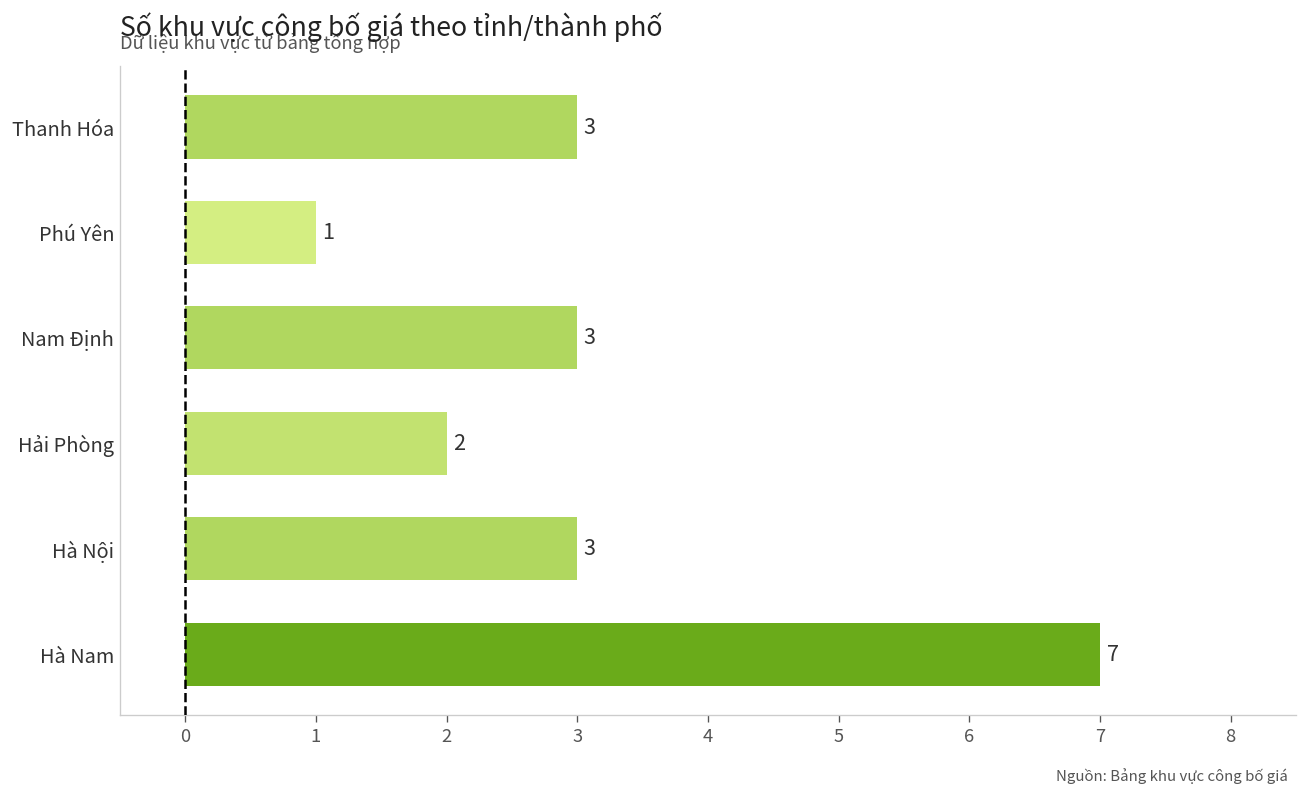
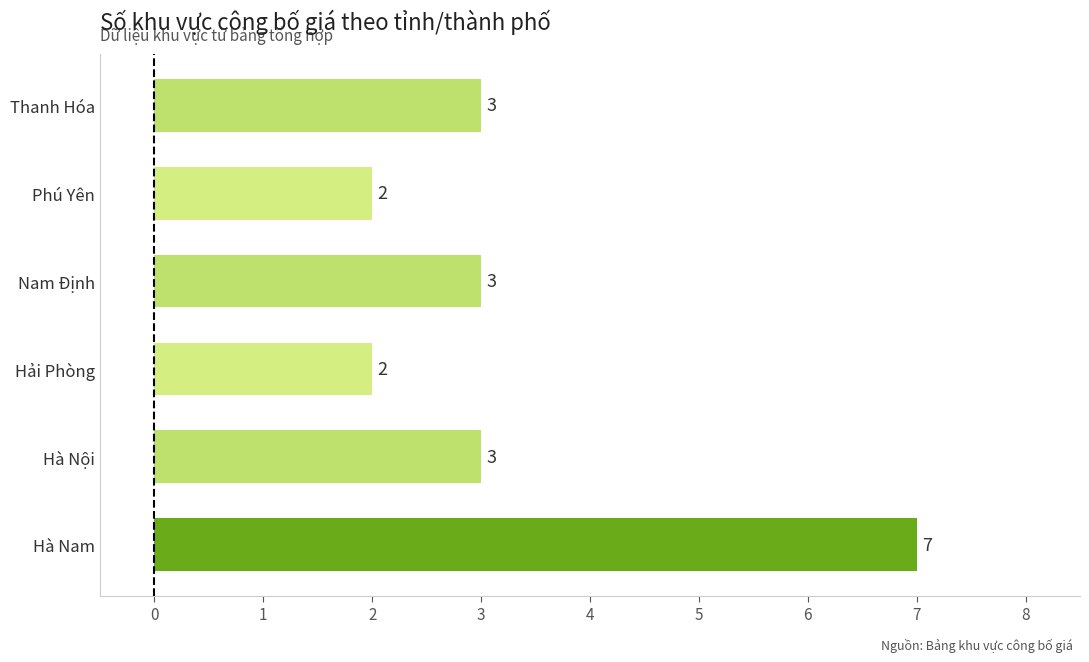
Phú Yên: 1 -> 2
